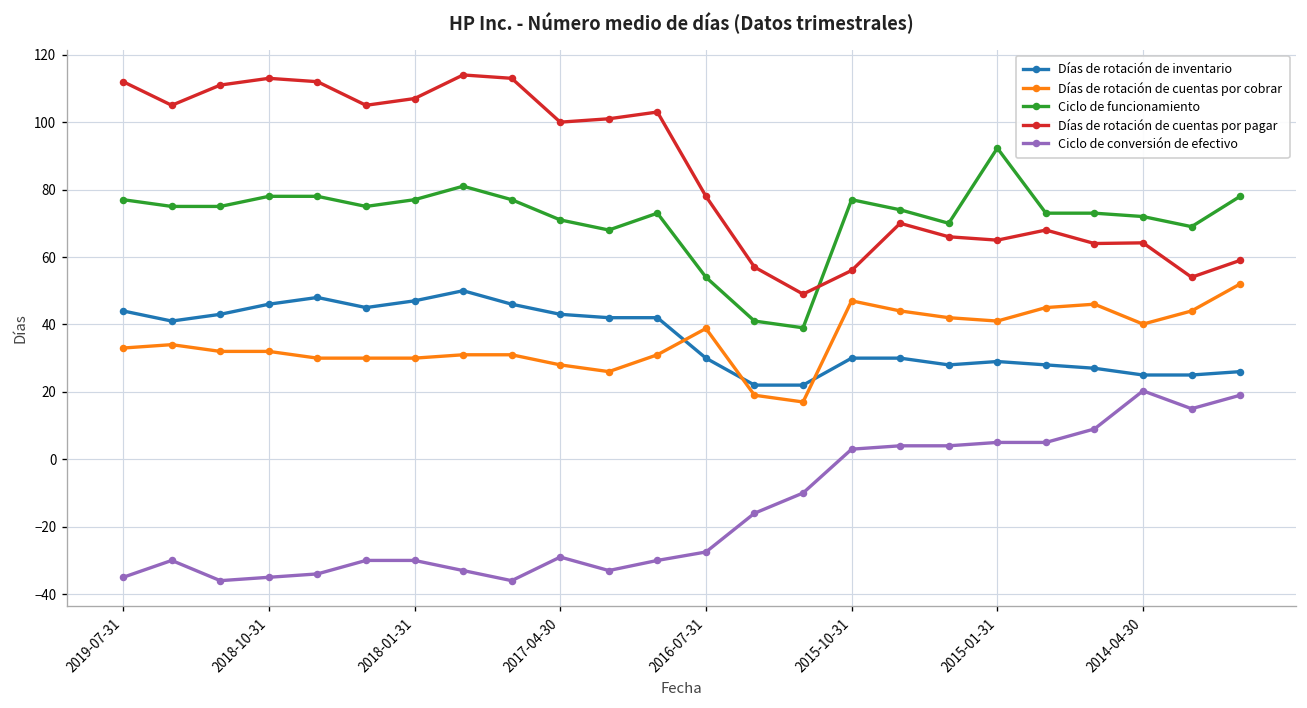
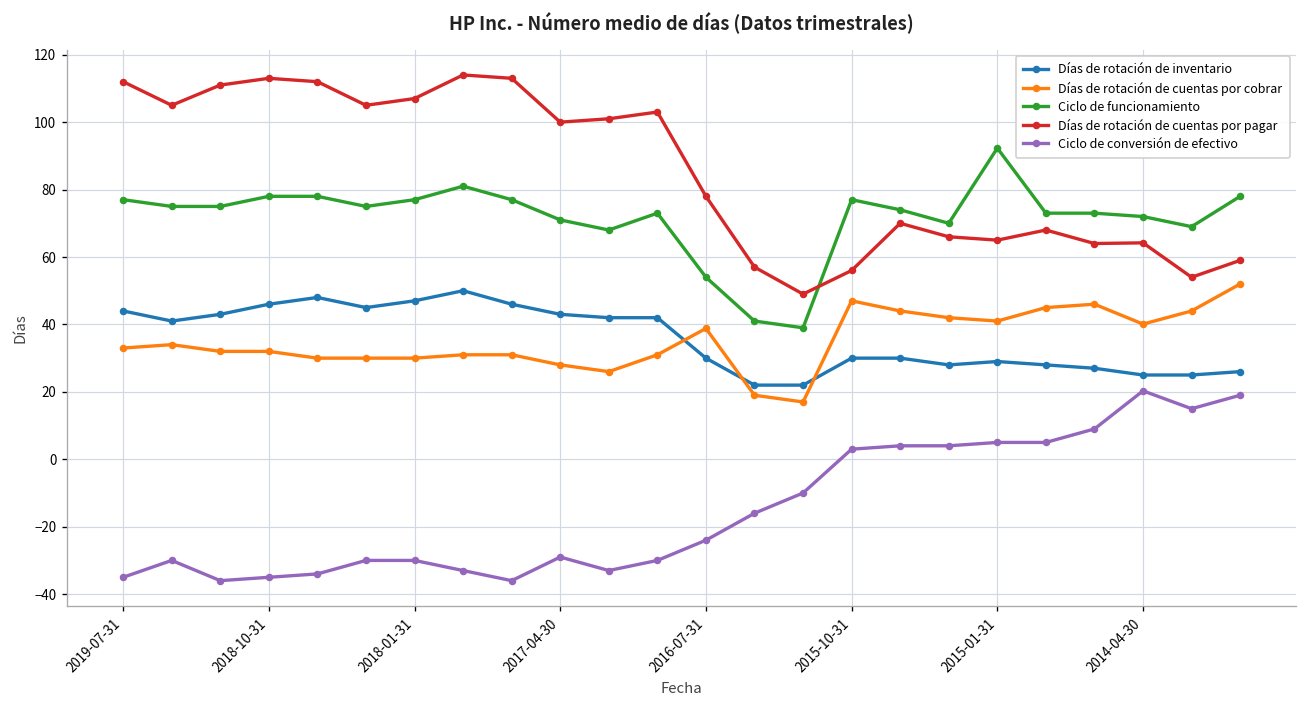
Ciclo de conversión de efectivo, 2016-07-31: -28 -> -24
